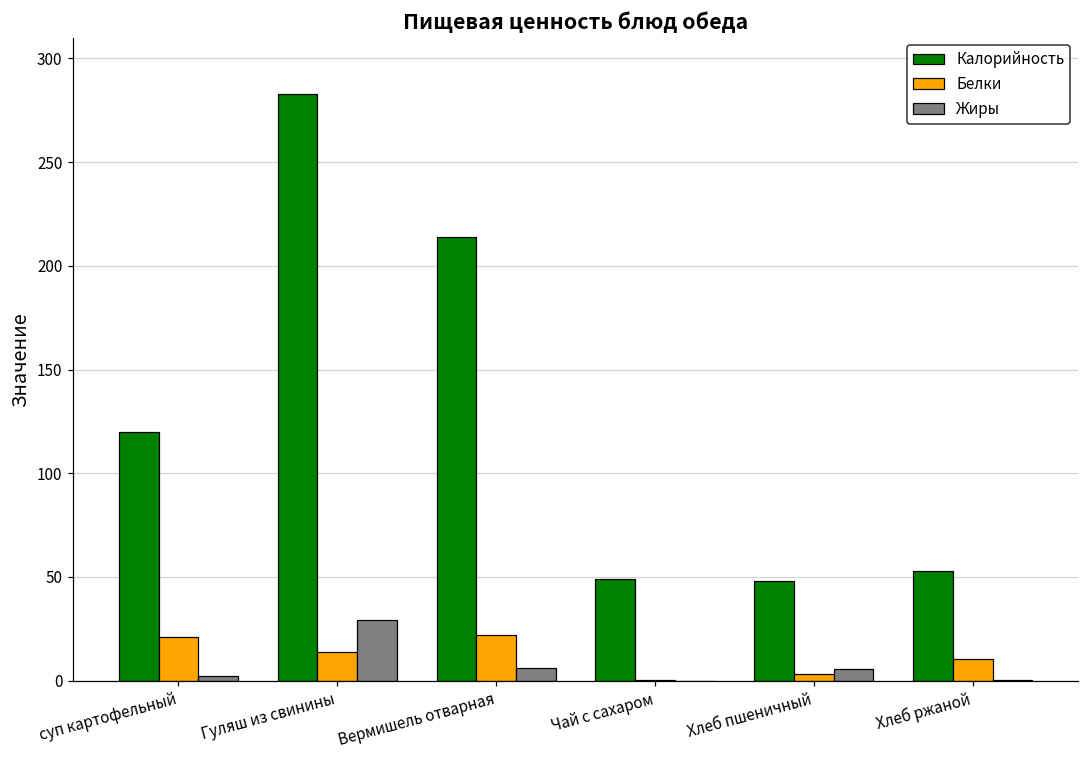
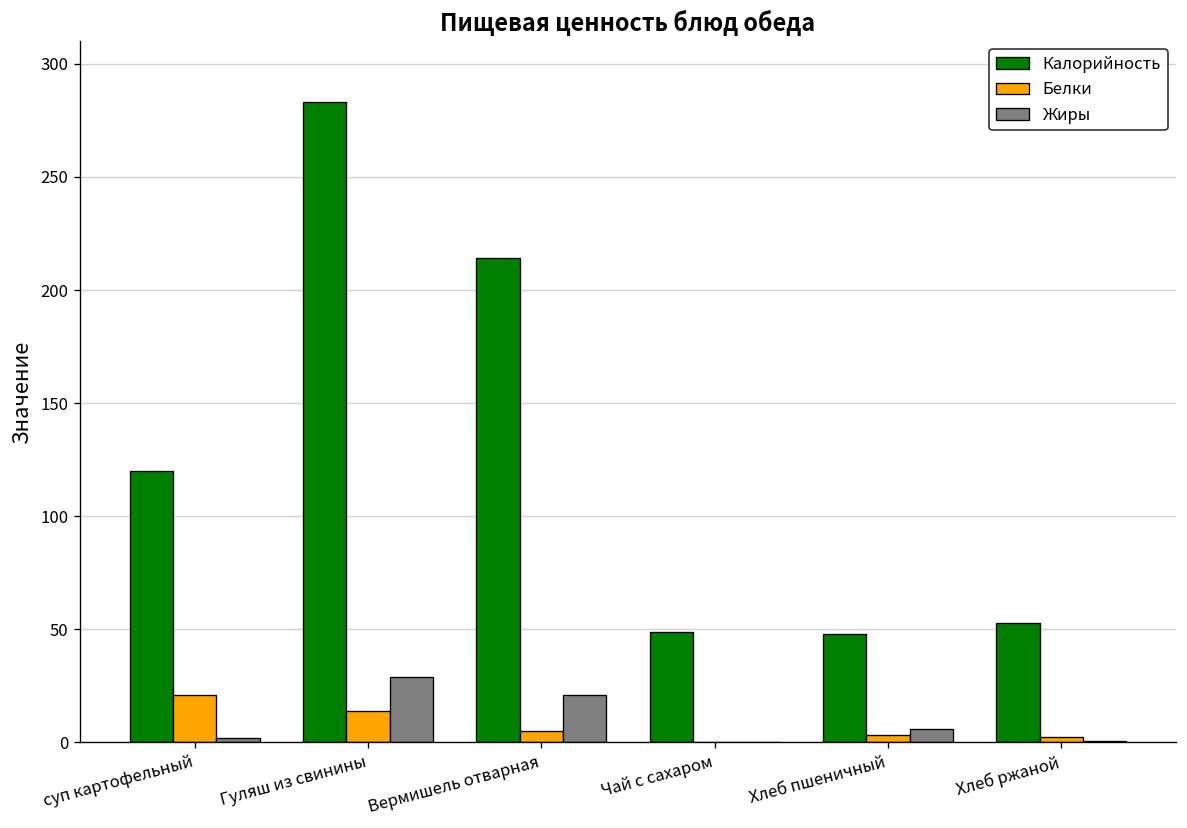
Белки, Вермишель отварная: 22 -> 5
Жиры, Вермишель отварная: 6 -> 21
Белки, Хлеб ржаной: 10 -> 2
